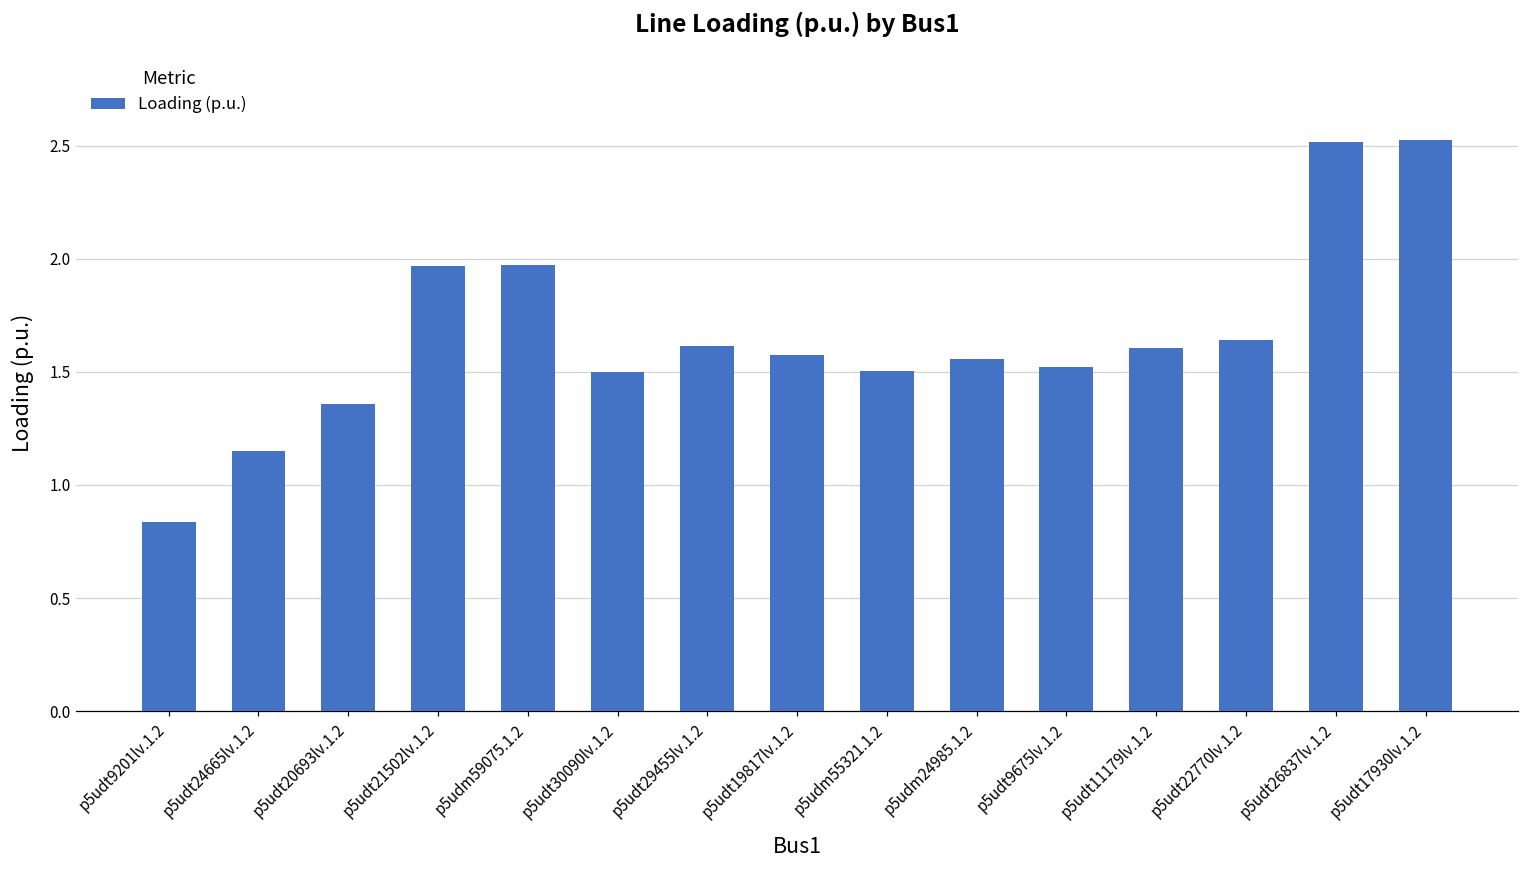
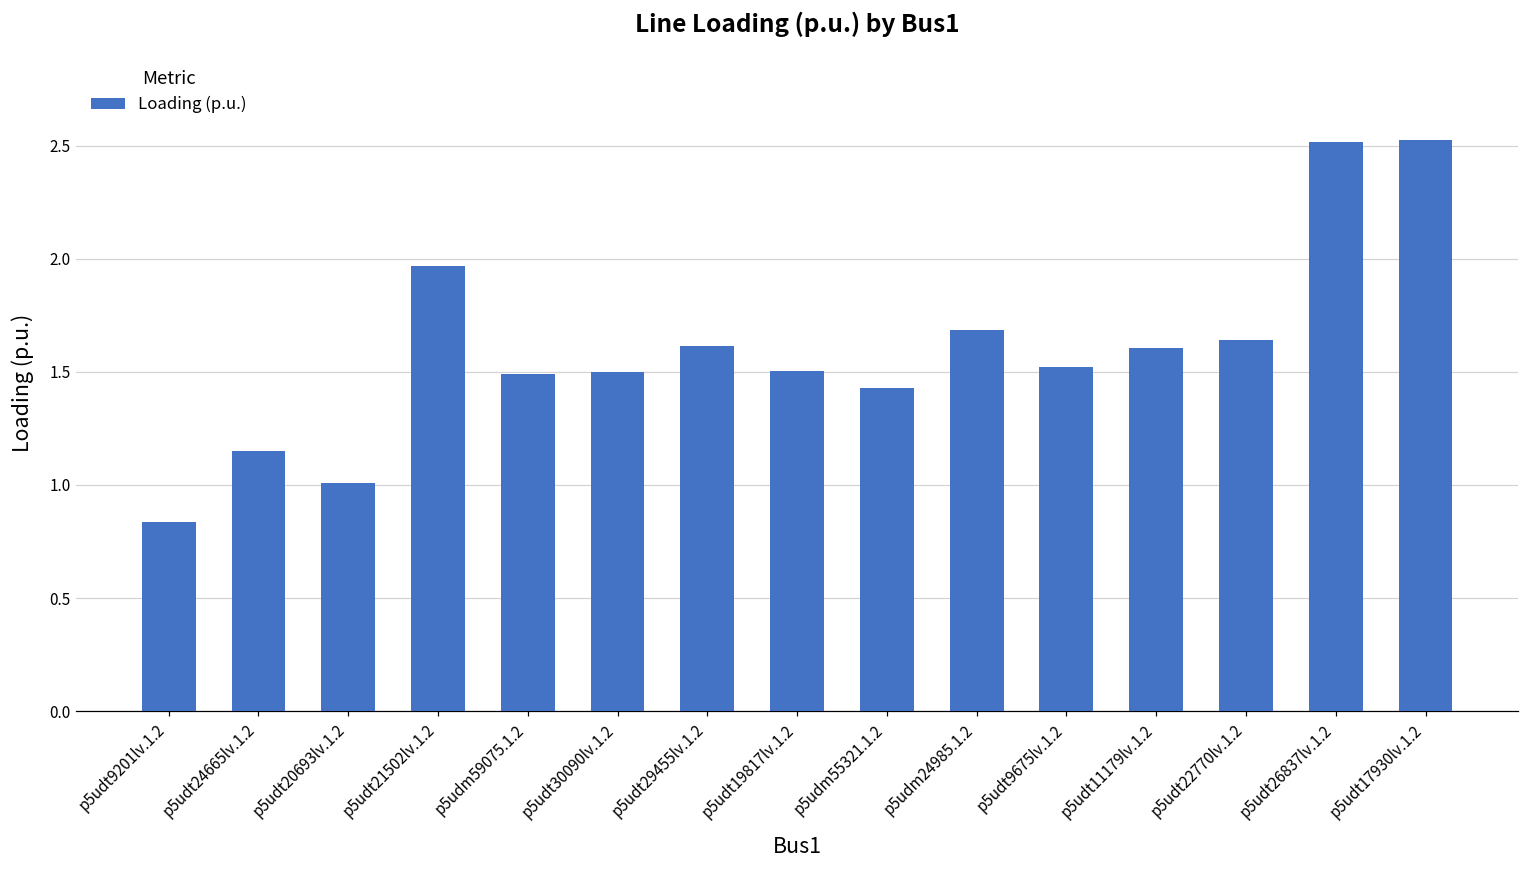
p5udt20693lv.1.2: 1.36 -> 1.01
p5udm59075.1.2: 1.97 -> 1.49
p5udt19817lv.1.2: 1.57 -> 1.51
p5udm55321.1.2: 1.51 -> 1.43
p5udm24985.1.2: 1.56 -> 1.69
